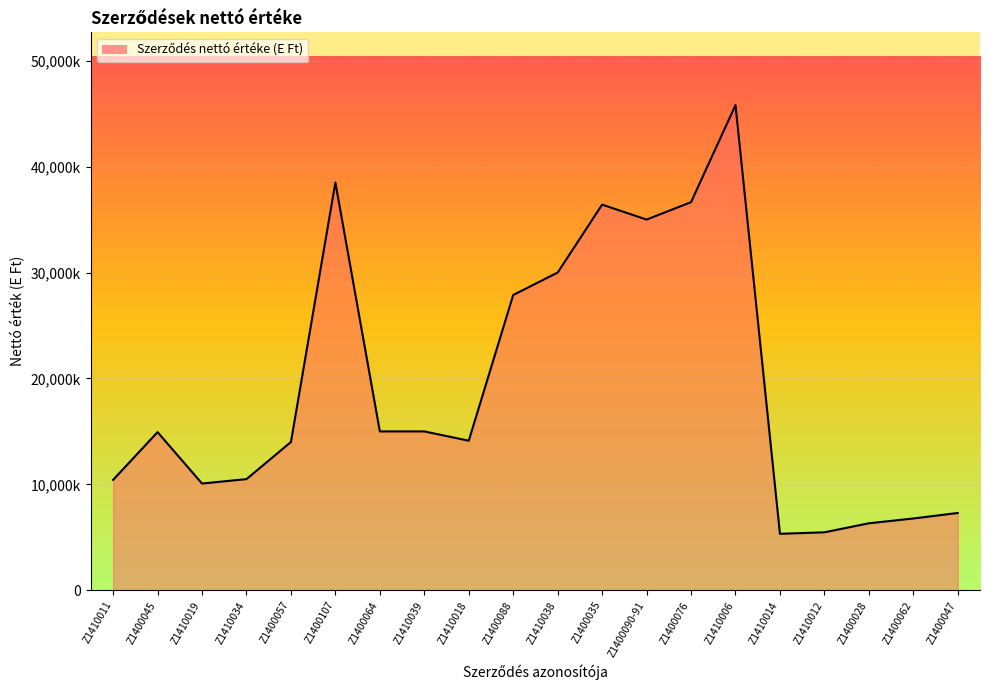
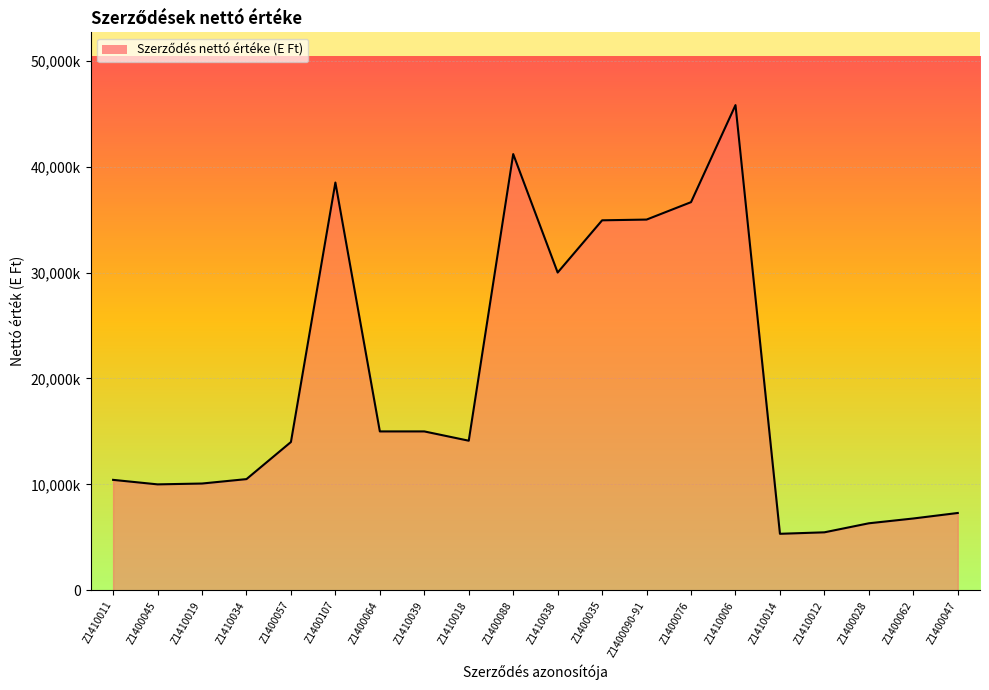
Z1400045: 14,900,000 -> 10,000,000
Z1400088: 27,900,000 -> 41,200,000
Z1400035: 36,400,000 -> 34,900,000
